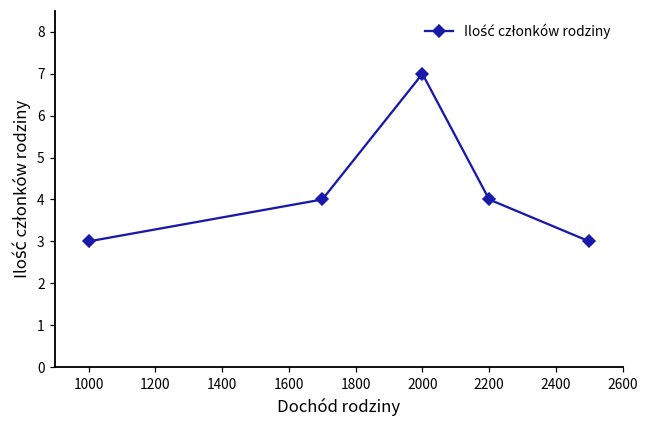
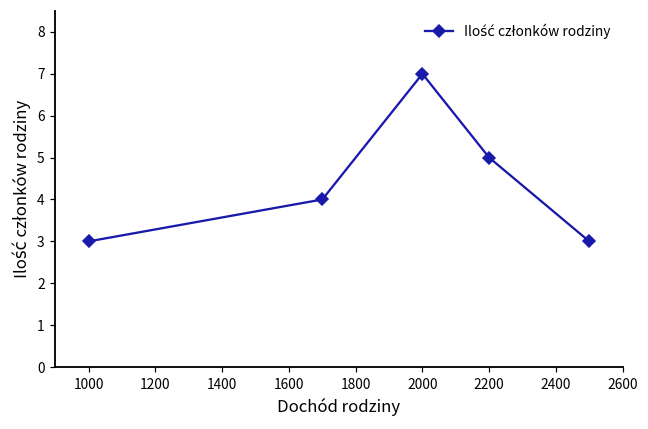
2200: 4 -> 5
